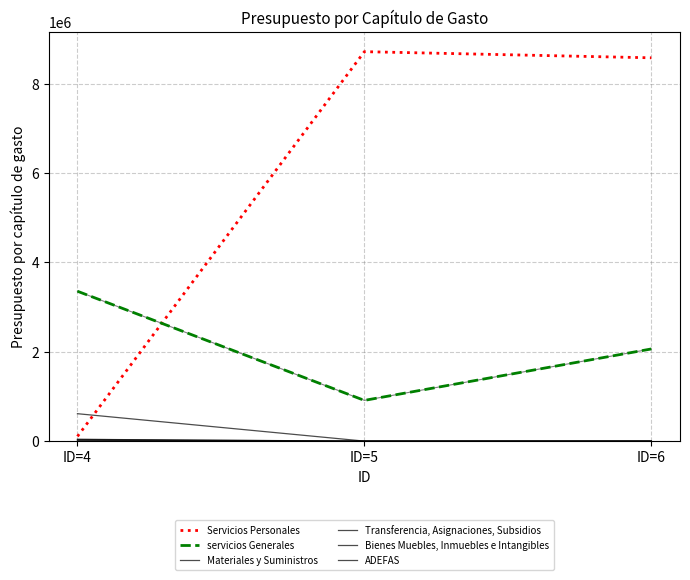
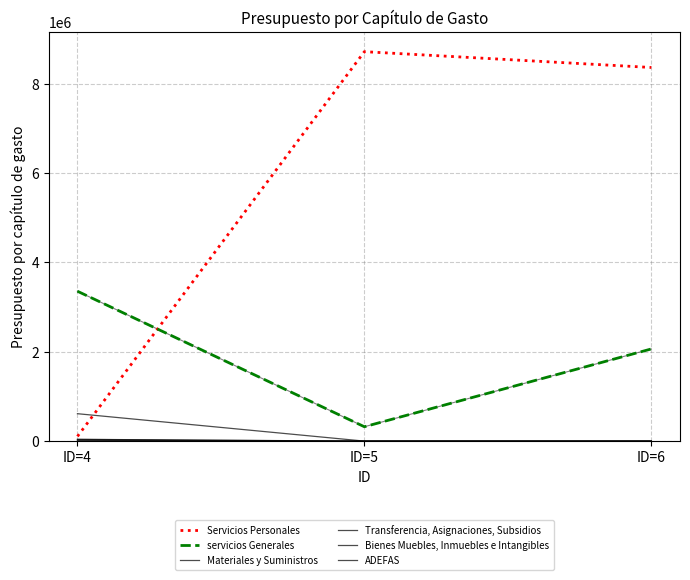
servicios Generales, ID=5: 900000 -> 300000
Servicios Personales, ID=6: 8600000 -> 8400000
